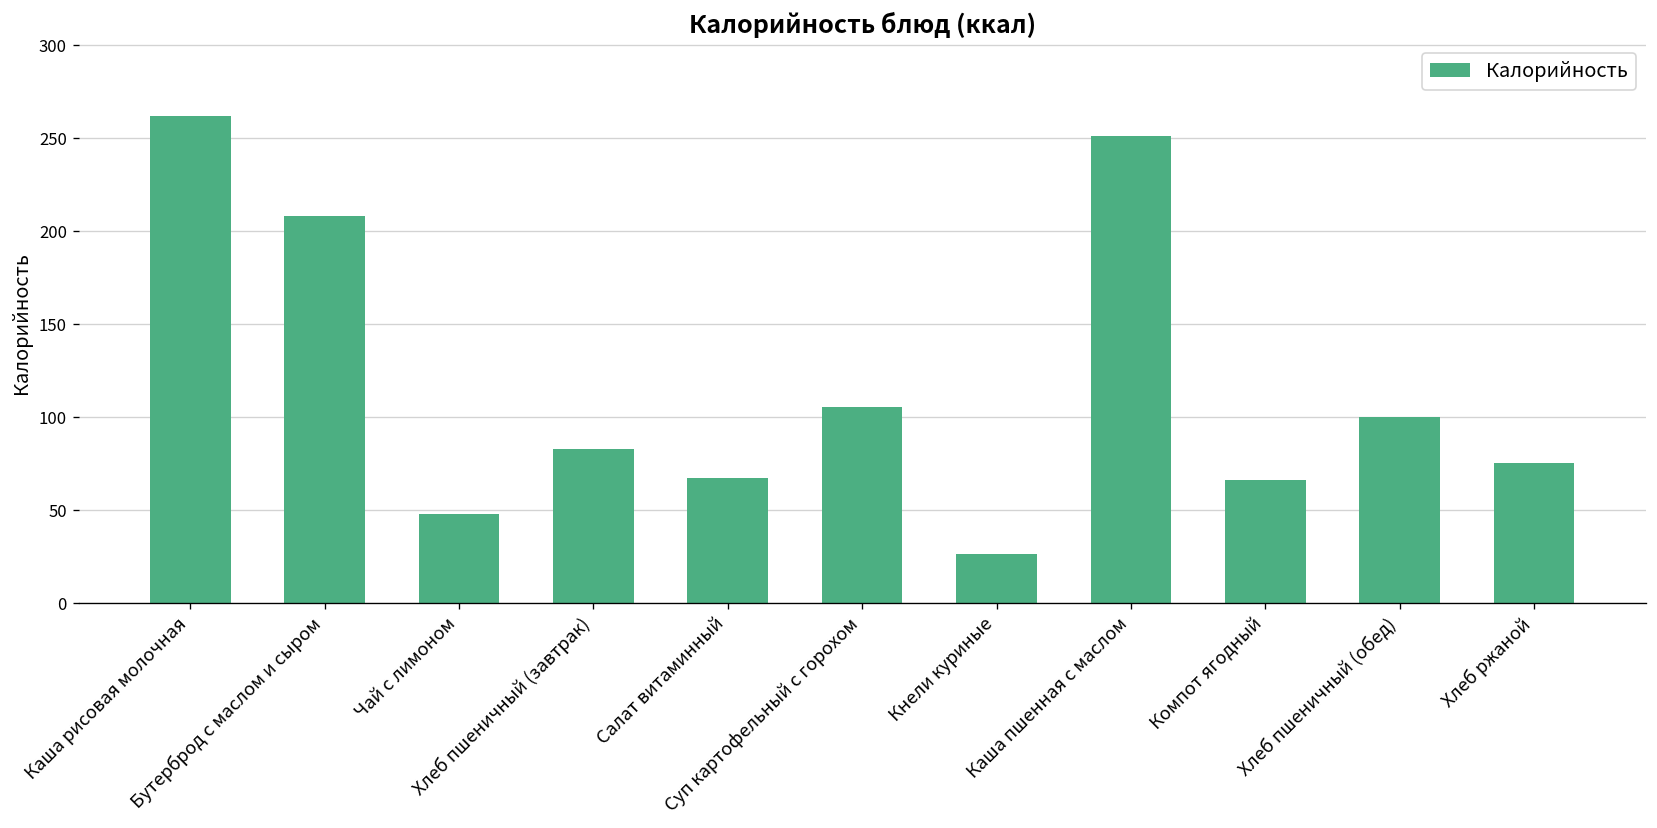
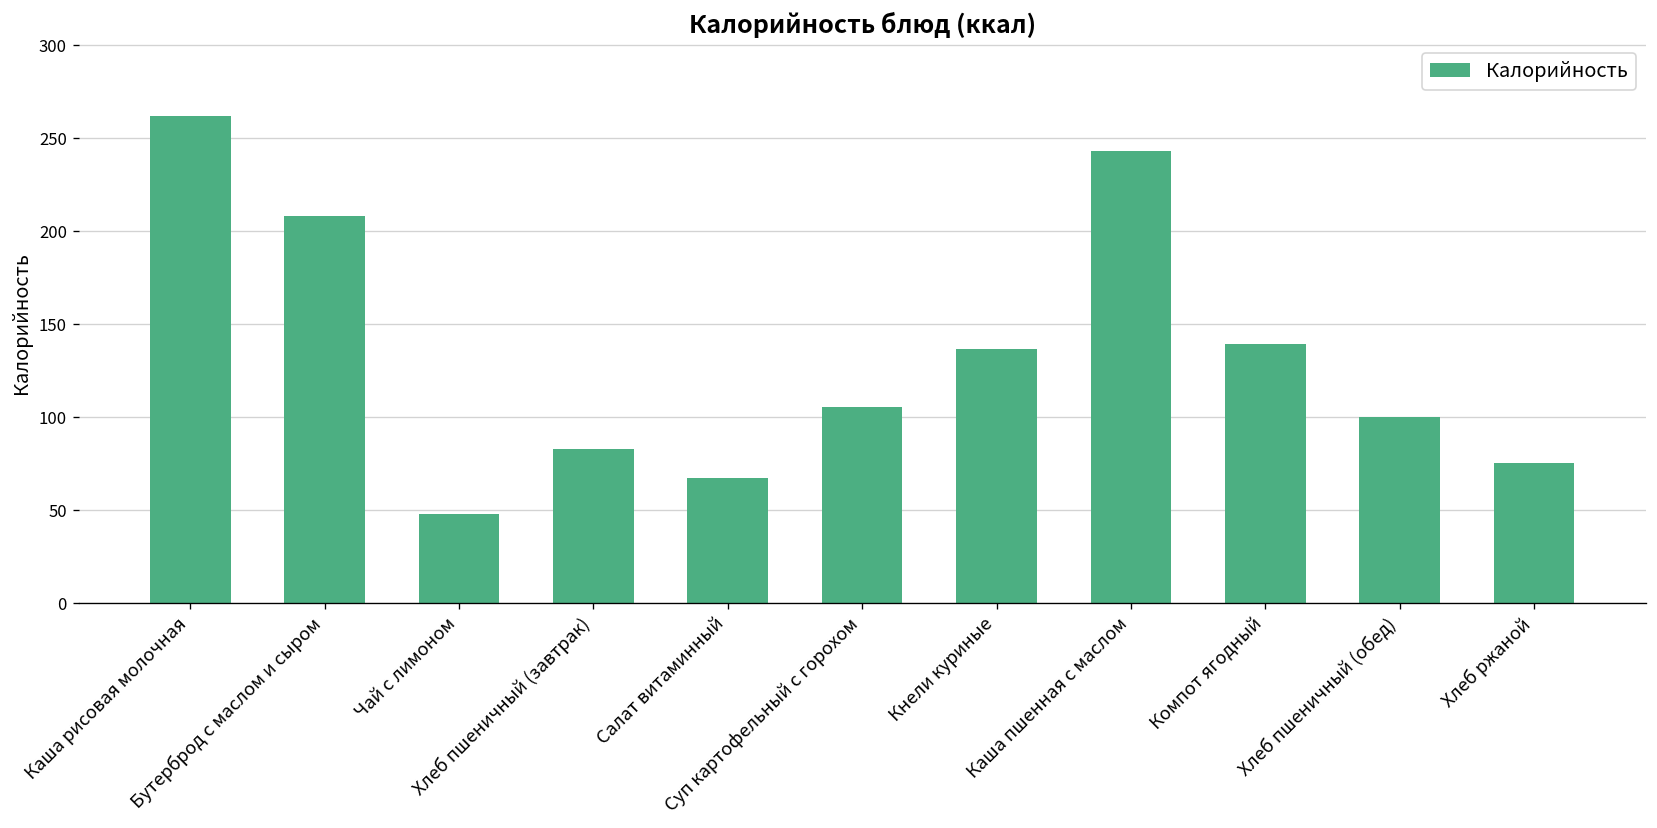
Кнели куриные: 26 -> 137
Каша пшенная с маслом: 252 -> 243
Компот ягодный: 66 -> 140
